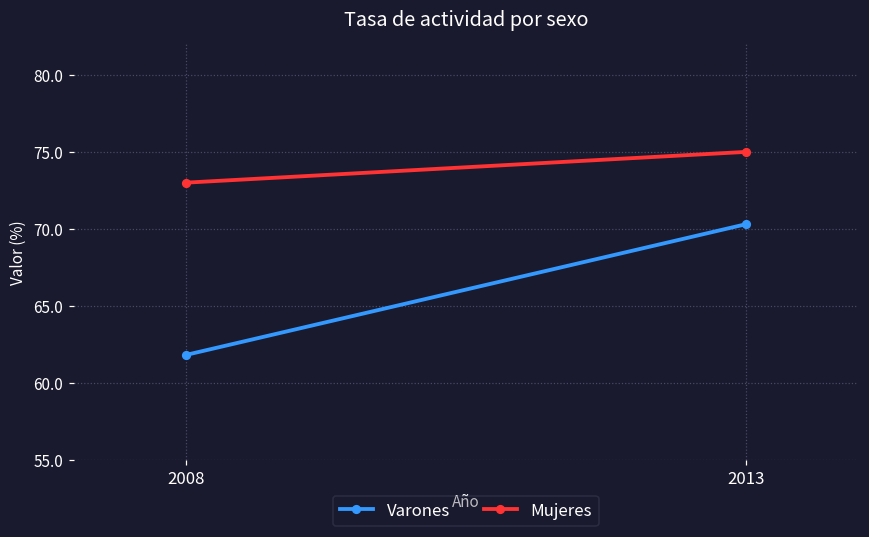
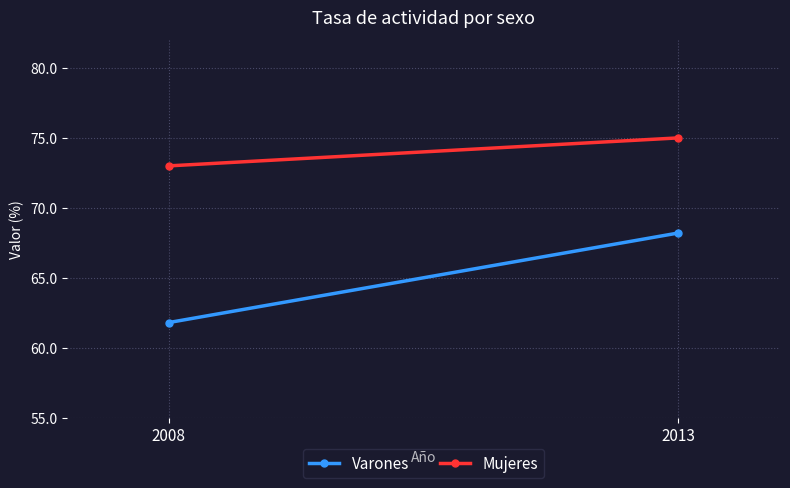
Varones, 2013: 70.3 -> 68.2
